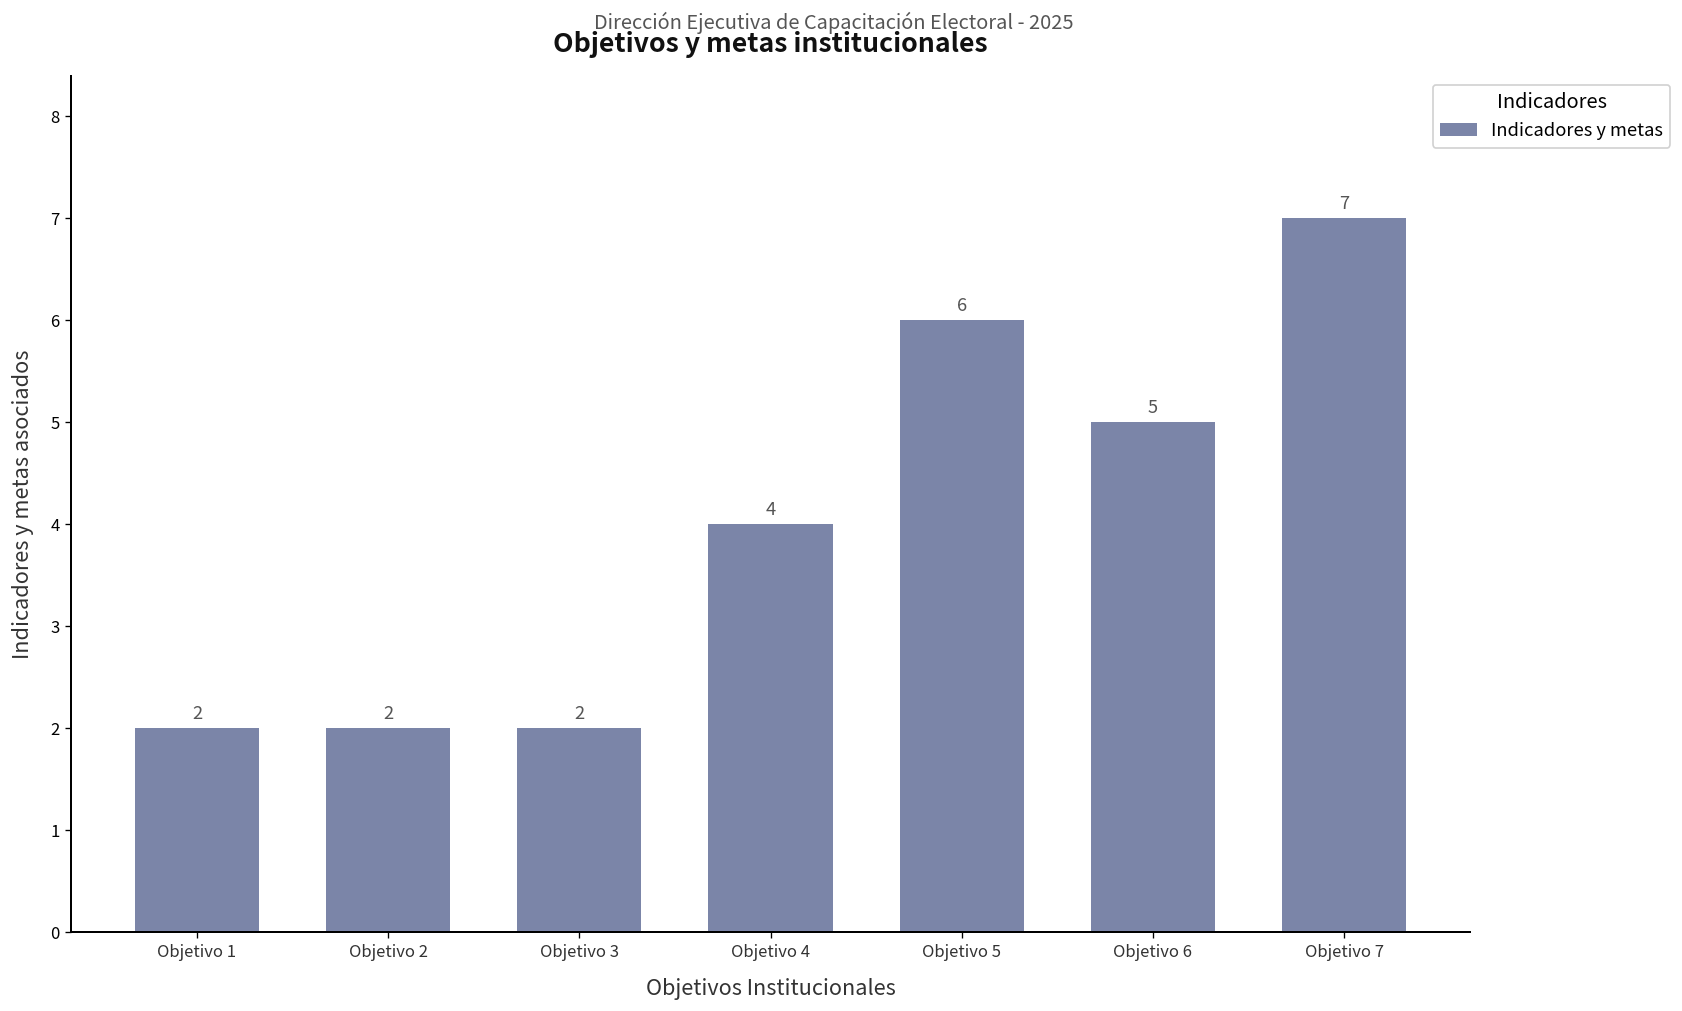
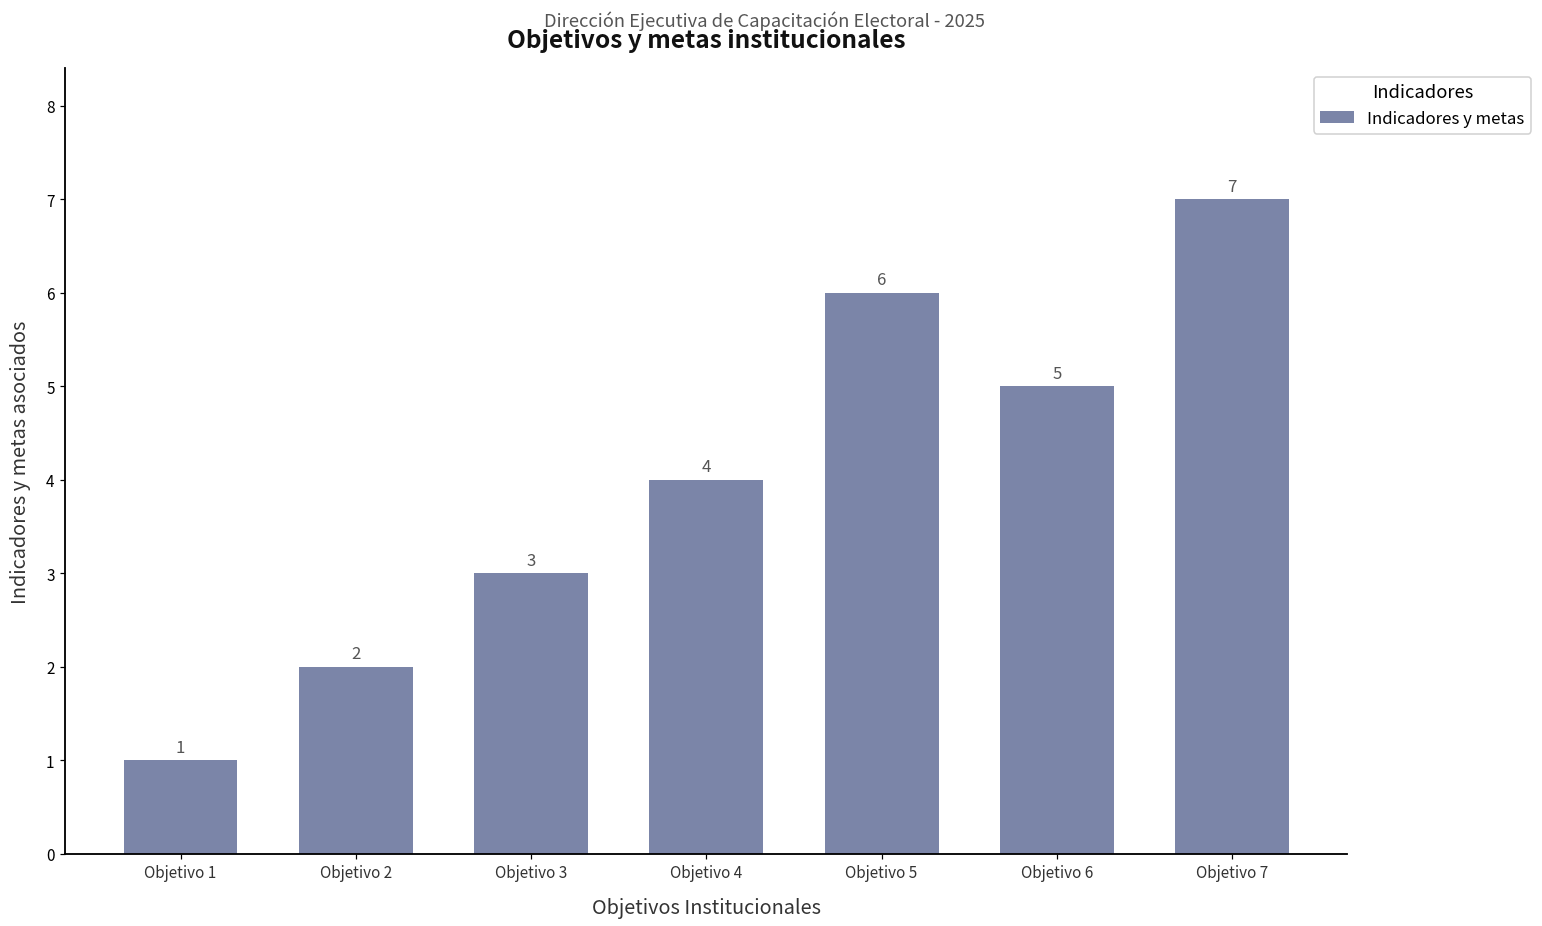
Objetivo 1: 2 -> 1
Objetivo 3: 2 -> 3
